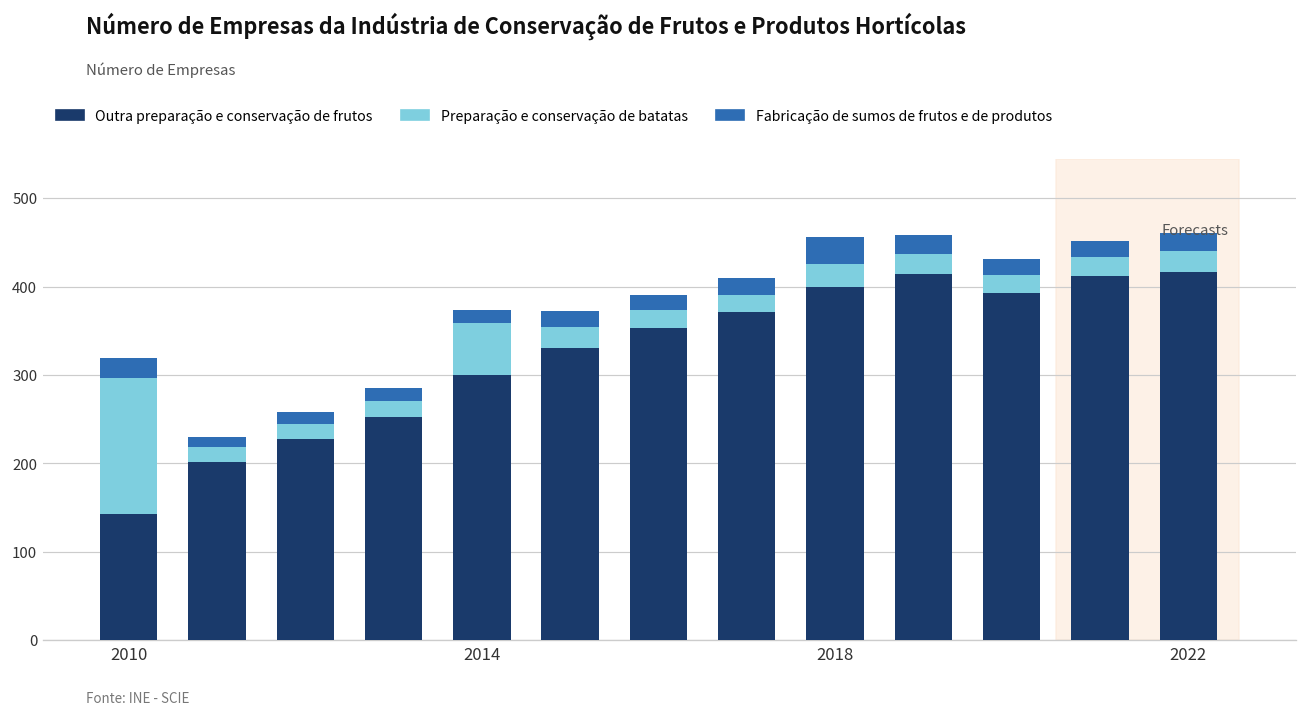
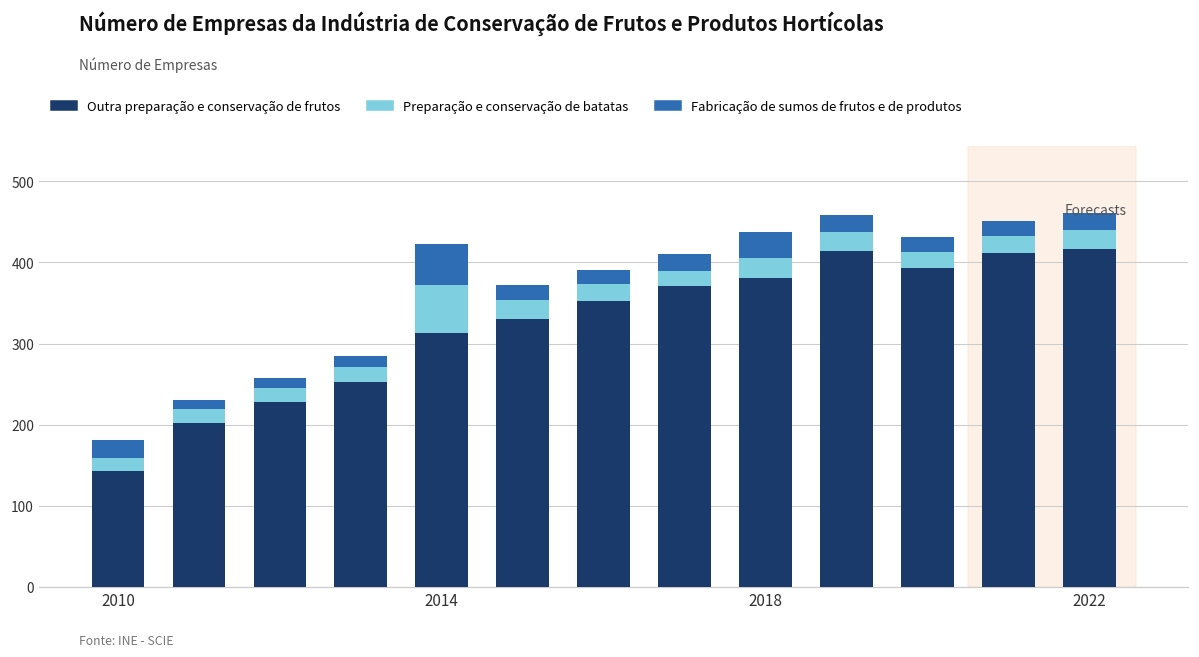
Preparação e conservação de batatas, 2010: 150 -> 20
Outra preparação e conservação de frutos, 2014: 300 -> 310
Fabricação de sumos de frutos e de produtos, 2014: 20 -> 50
Outra preparação e conservação de frutos, 2018: 400 -> 380
